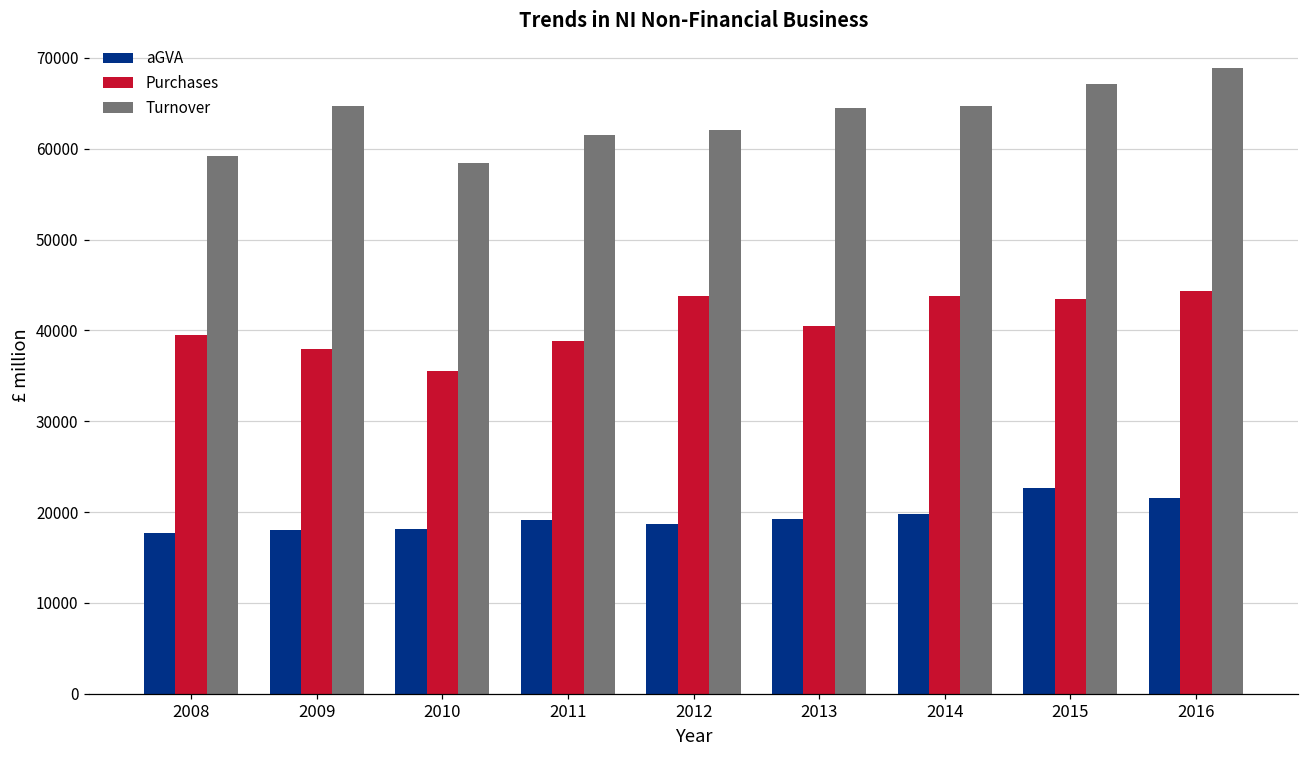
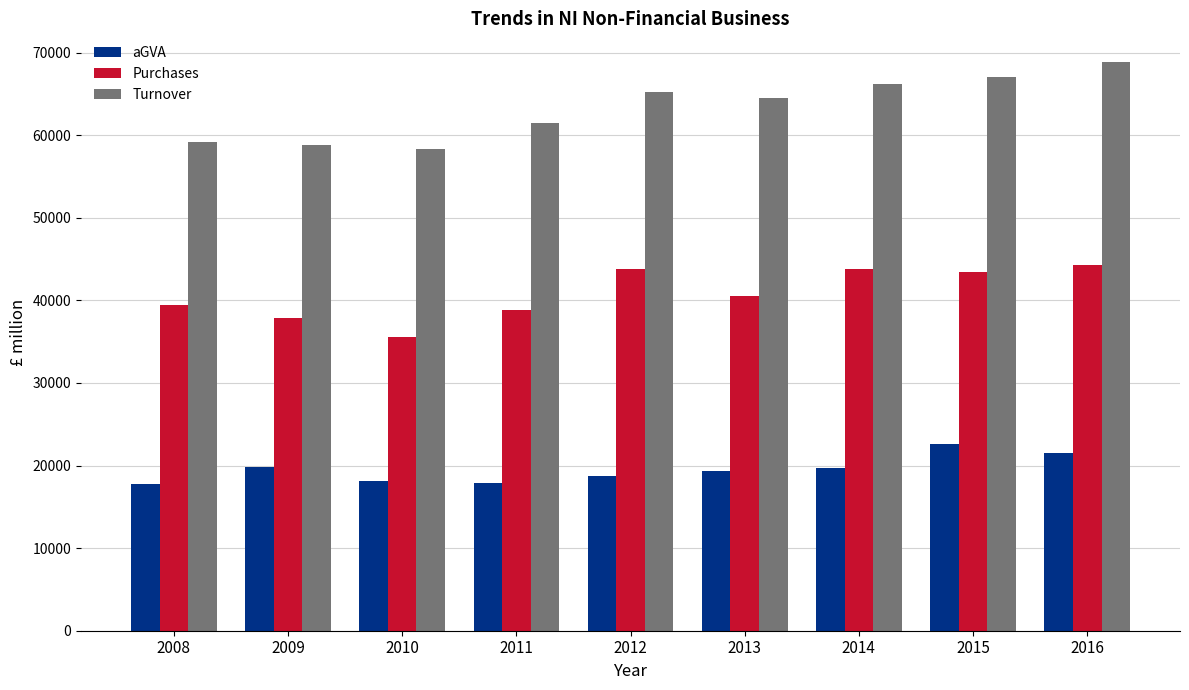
aGVA, 2009: 18000 -> 20000
Turnover, 2009: 65000 -> 59000
aGVA, 2011: 19000 -> 18000
Turnover, 2012: 62000 -> 65000
Turnover, 2014: 65000 -> 66000
